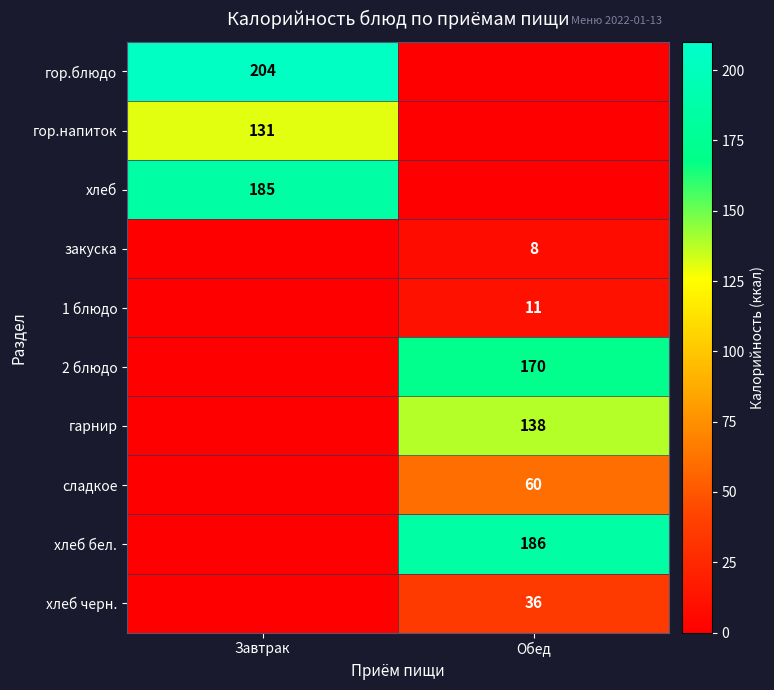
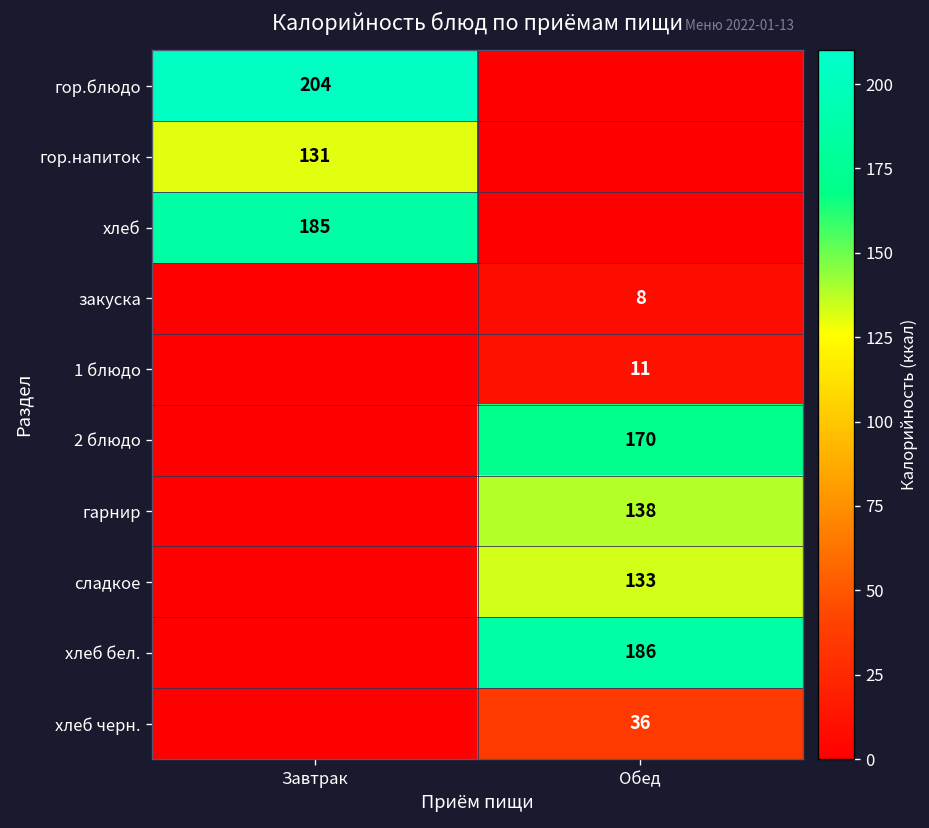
сладкое, Обед: 60 -> 133
